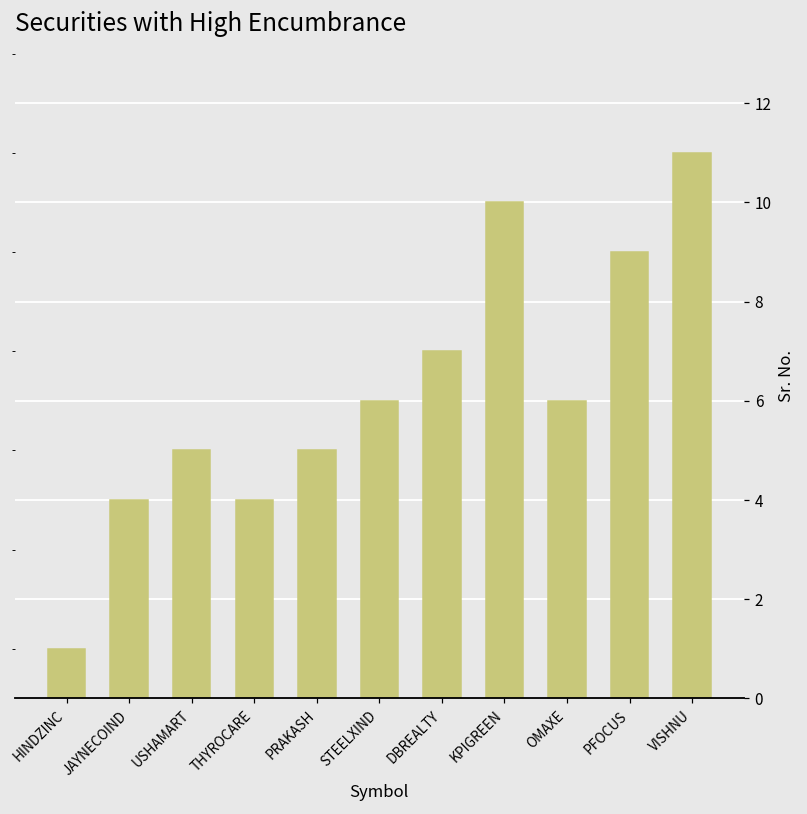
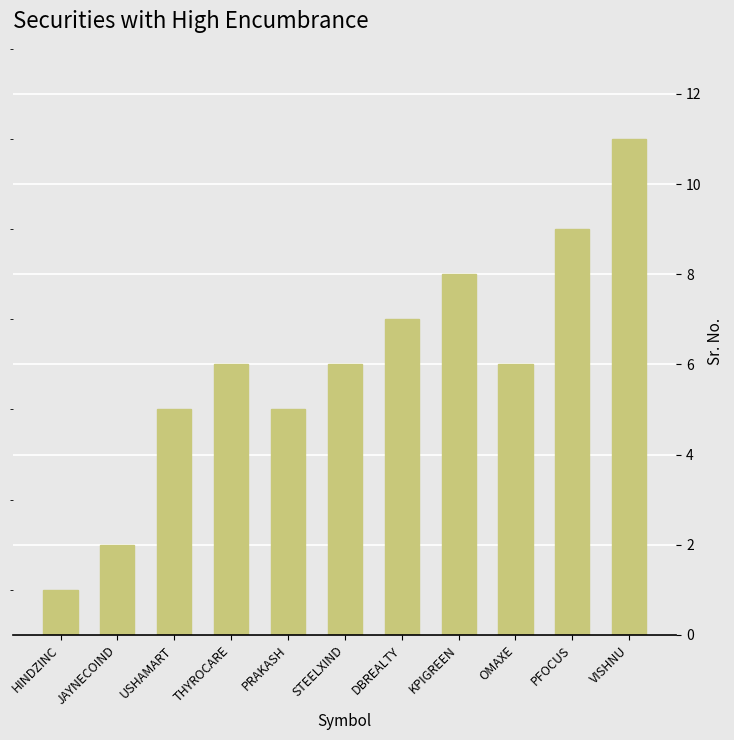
JAYNECOIND: 4 -> 2
THYROCARE: 4 -> 6
KPIGREEN: 10 -> 8
